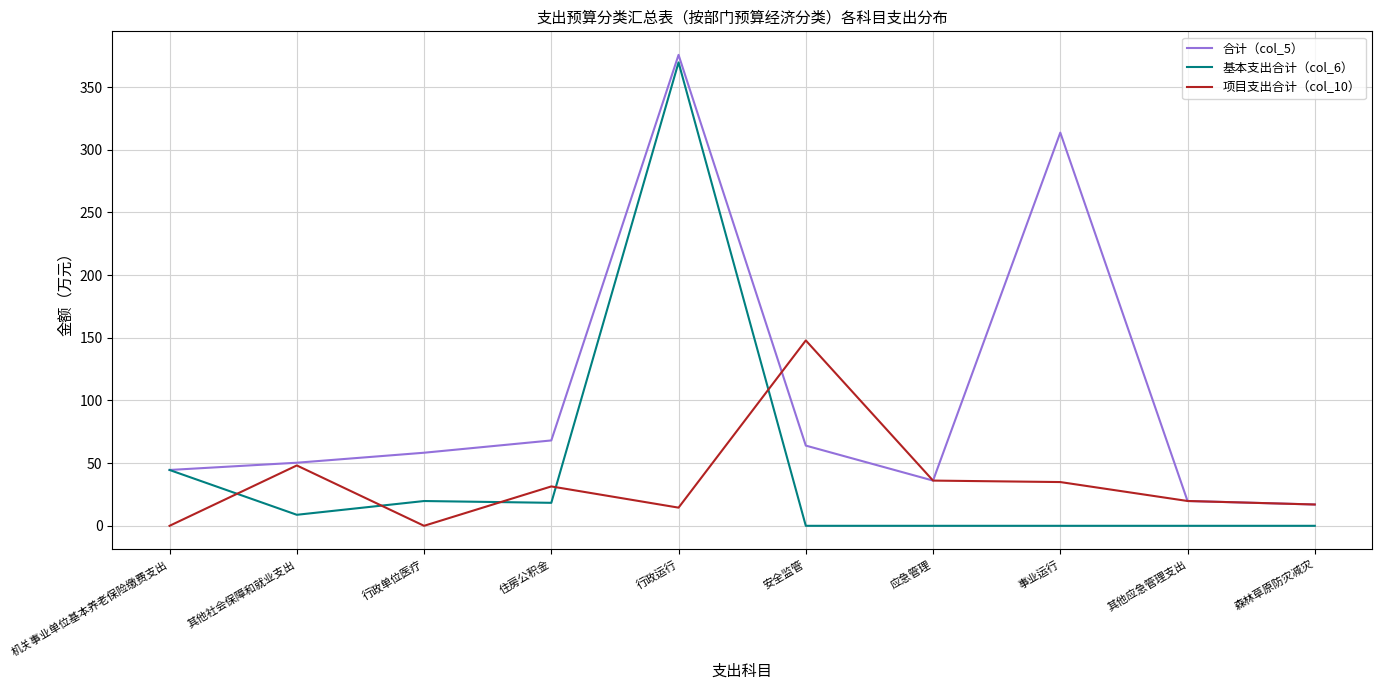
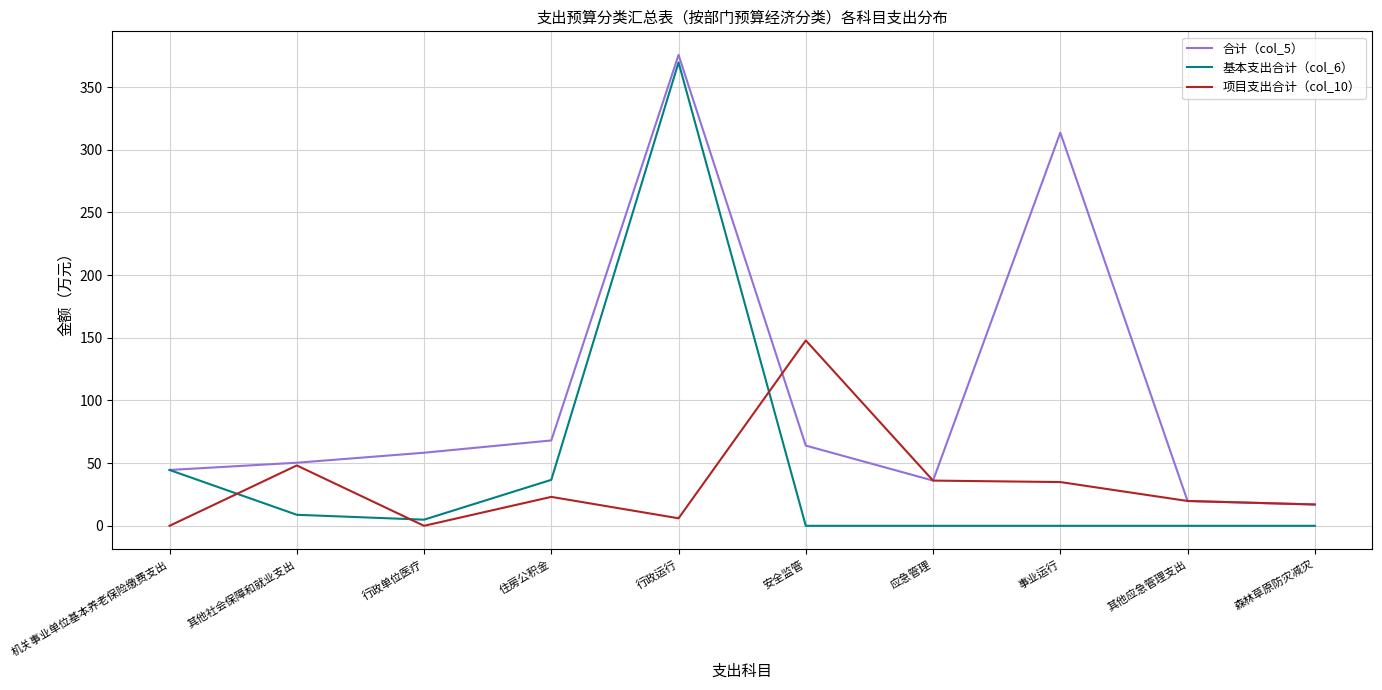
基本支出合计（col_6）, 行政单位医疗: 20 -> 5
基本支出合计（col_6）, 住房公积金: 18 -> 37
项目支出合计（col_10）, 住房公积金: 31 -> 23
项目支出合计（col_10）, 行政运行: 15 -> 6
